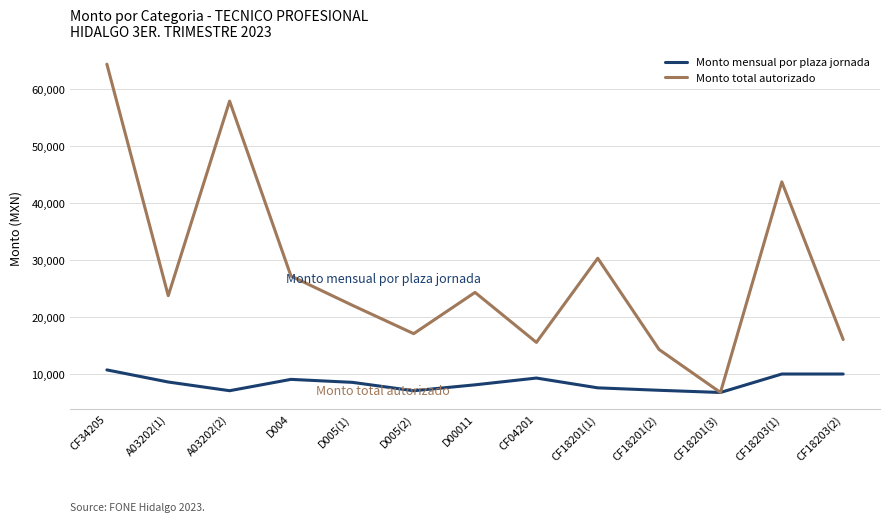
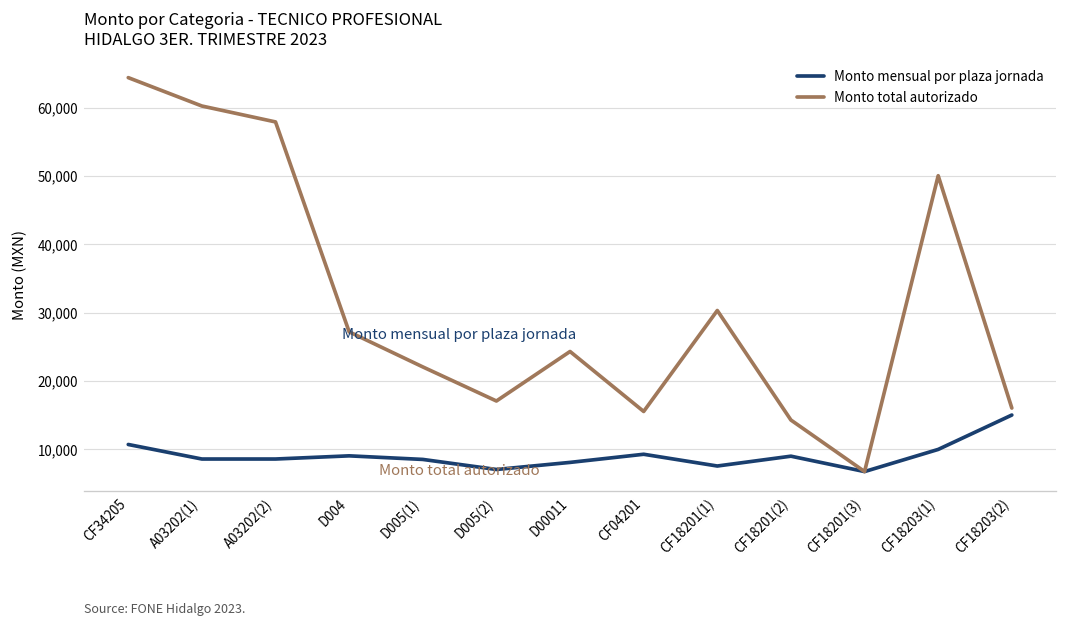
Monto total autorizado, A03202(1): 24,000 -> 60,000
Monto mensual por plaza jornada, A03202(2): 7,000 -> 9,000
Monto mensual por plaza jornada, CF18201(2): 7,000 -> 9,000
Monto total autorizado, CF18203(1): 44,000 -> 50,000
Monto mensual por plaza jornada, CF18203(2): 10,000 -> 15,000
